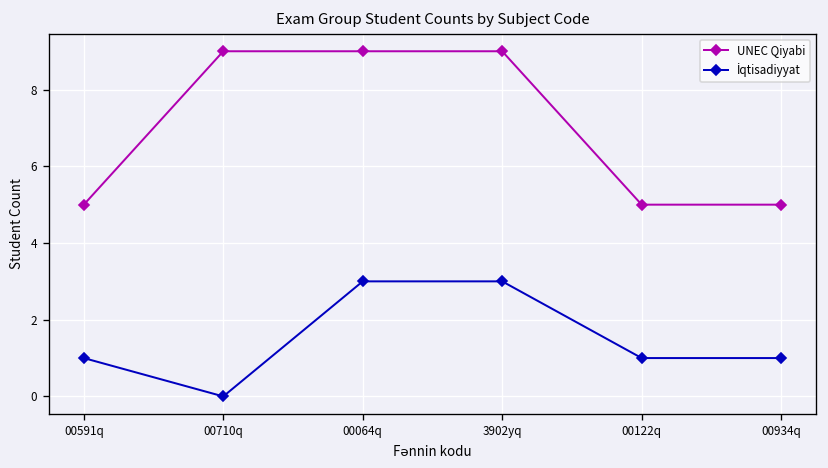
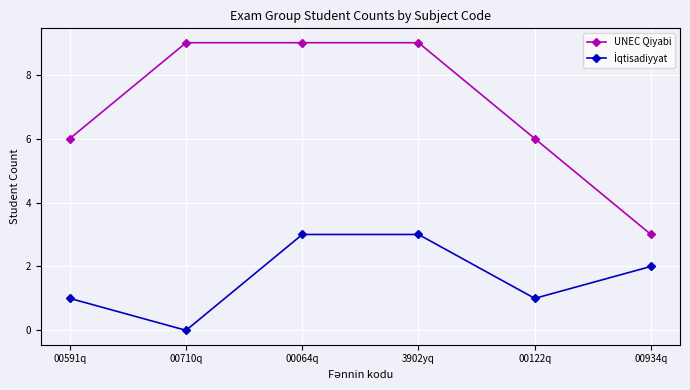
UNEC Qiyabi, 00591q: 5 -> 6
UNEC Qiyabi, 00122q: 5 -> 6
UNEC Qiyabi, 00934q: 5 -> 3
İqtisadiyyat, 00934q: 1 -> 2
